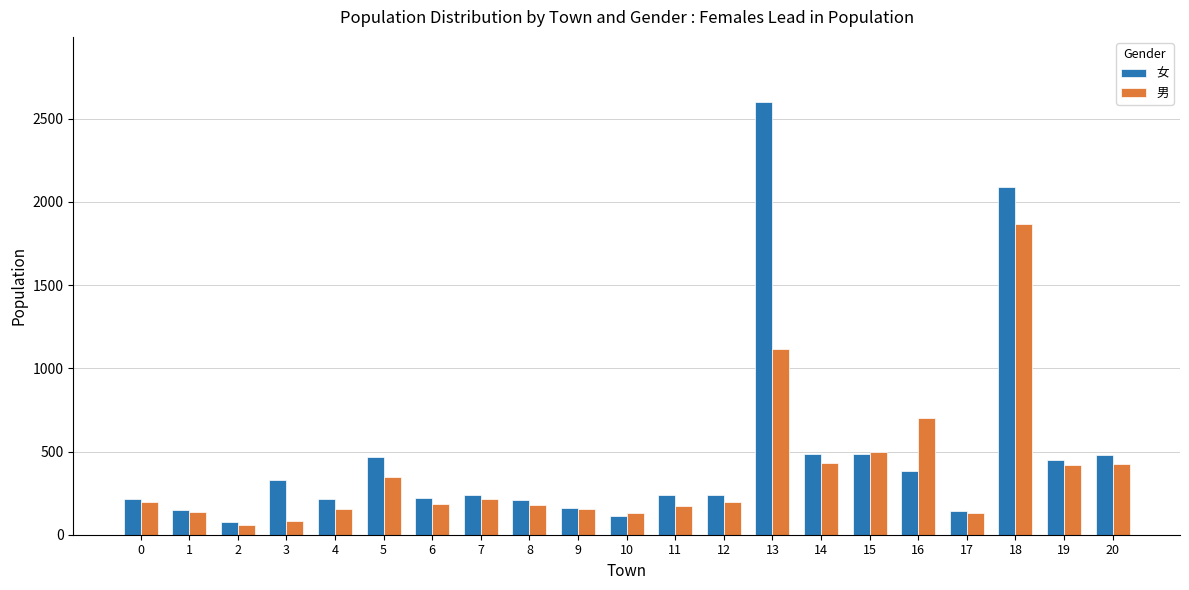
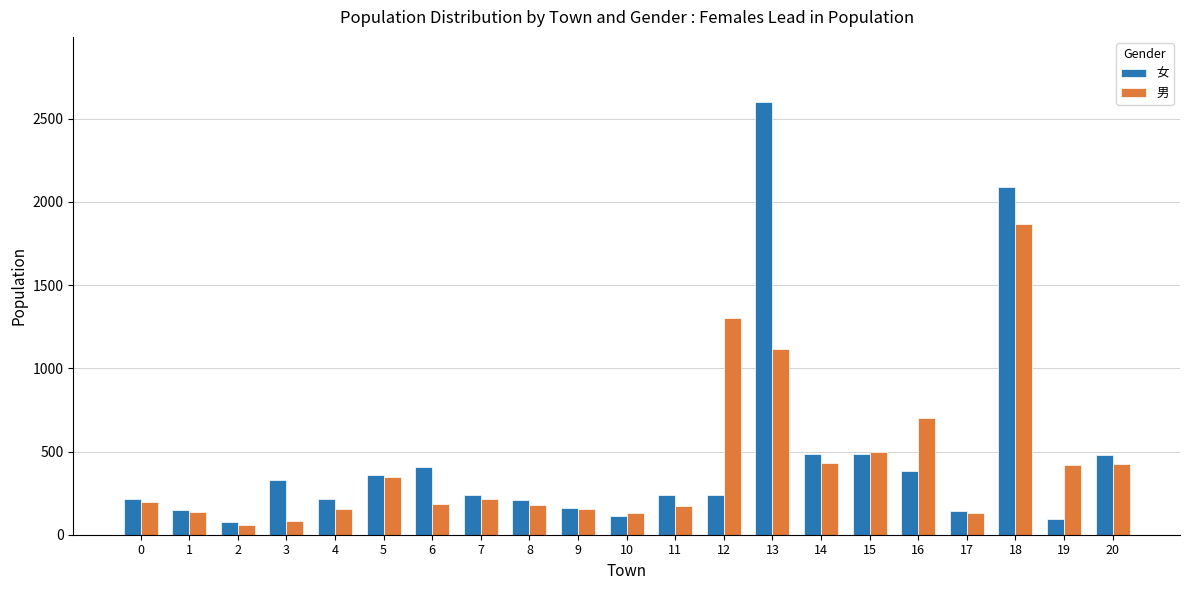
女, 5: 470 -> 360
女, 6: 220 -> 410
男, 12: 190 -> 1300
女, 19: 450 -> 90
